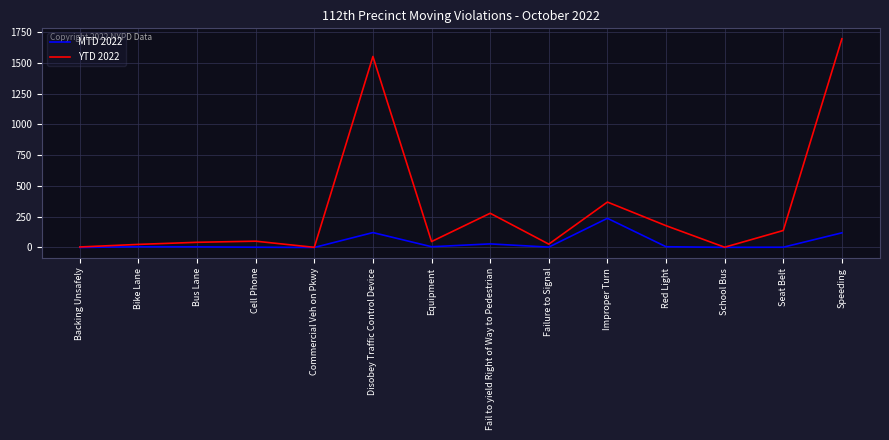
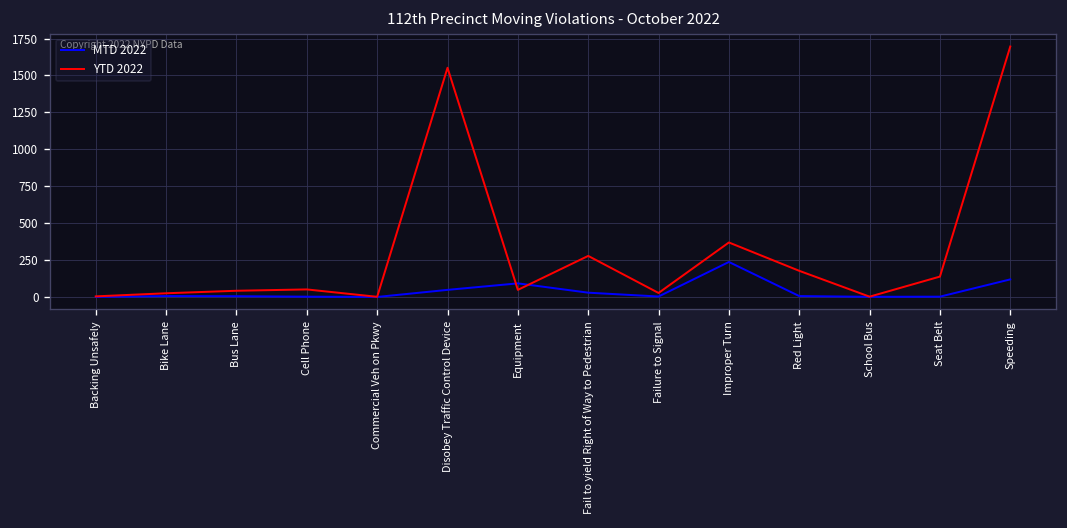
MTD 2022, Disobey Traffic Control Device: 120 -> 50
MTD 2022, Equipment: 10 -> 90
